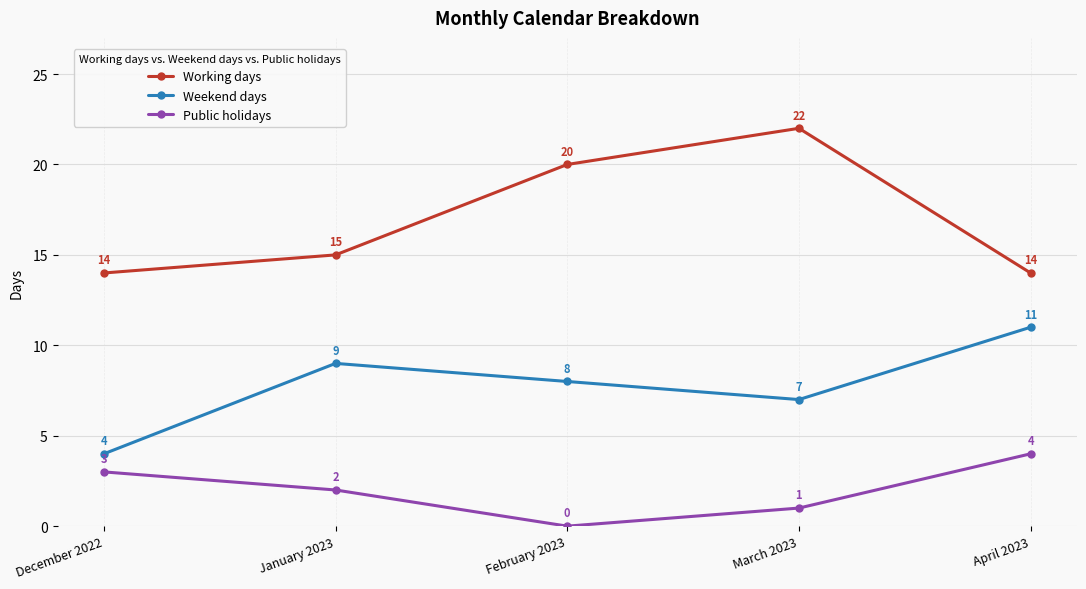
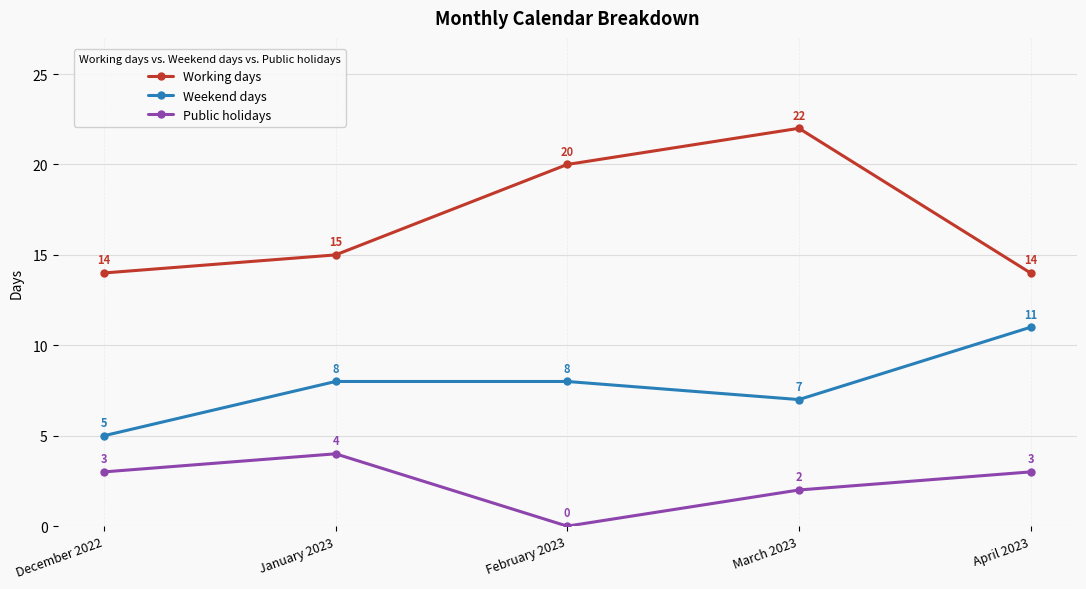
Weekend days, December 2022: 4 -> 5
Weekend days, January 2023: 9 -> 8
Public holidays, January 2023: 2 -> 4
Public holidays, March 2023: 1 -> 2
Public holidays, April 2023: 4 -> 3
